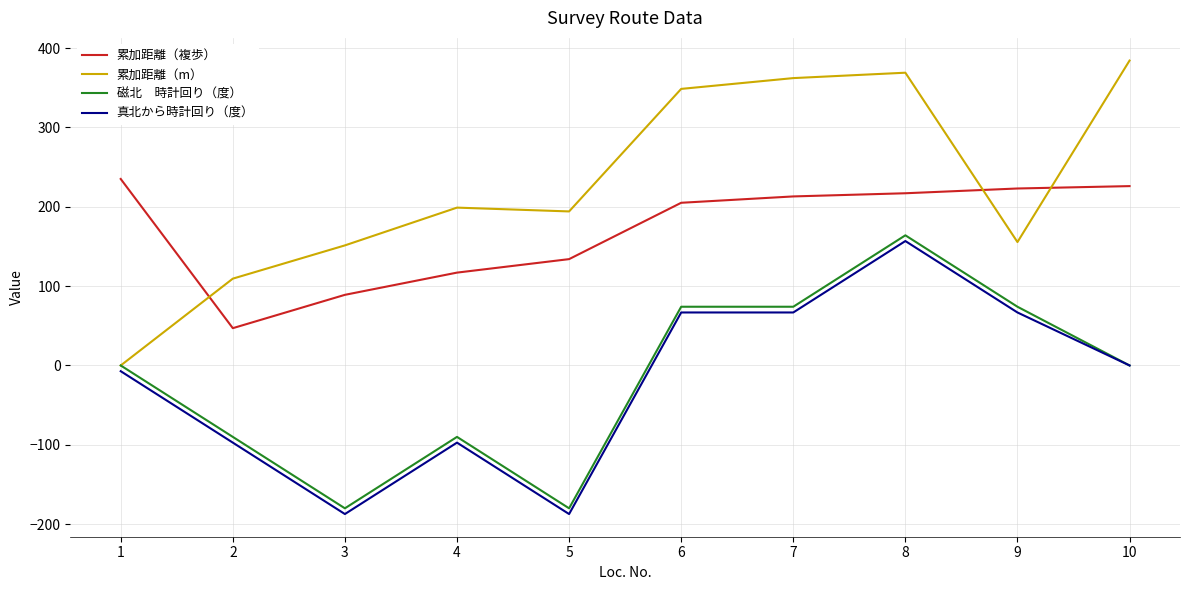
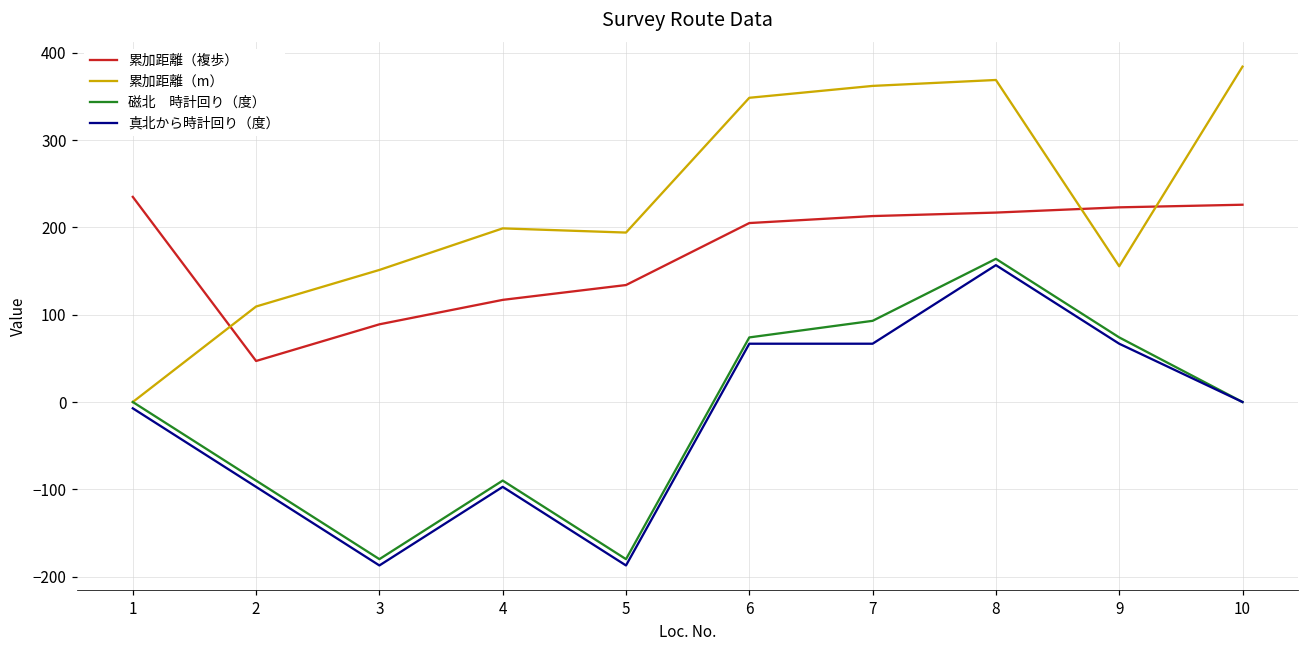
磁北 時計回り（度）, 7: 70 -> 90
